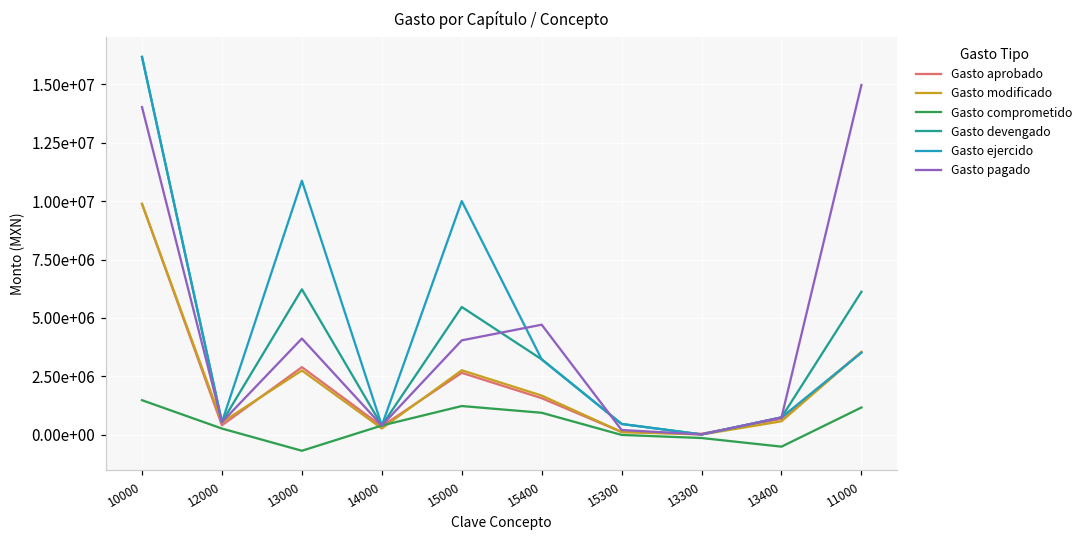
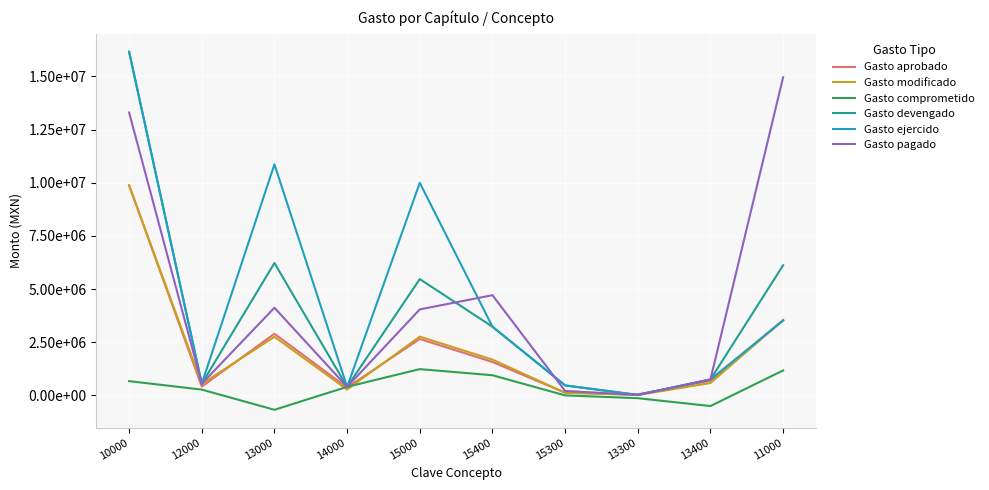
Gasto comprometido, 10000: 1500000 -> 700000
Gasto pagado, 10000: 14000000 -> 13300000
